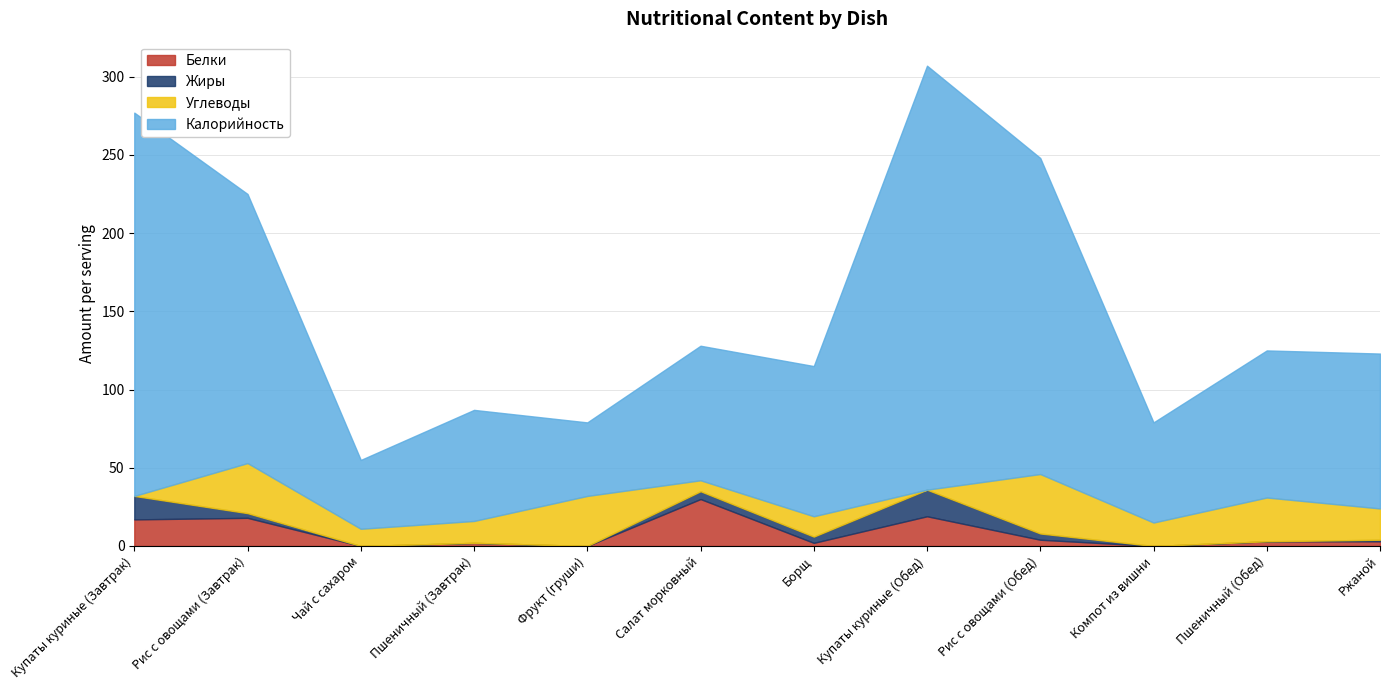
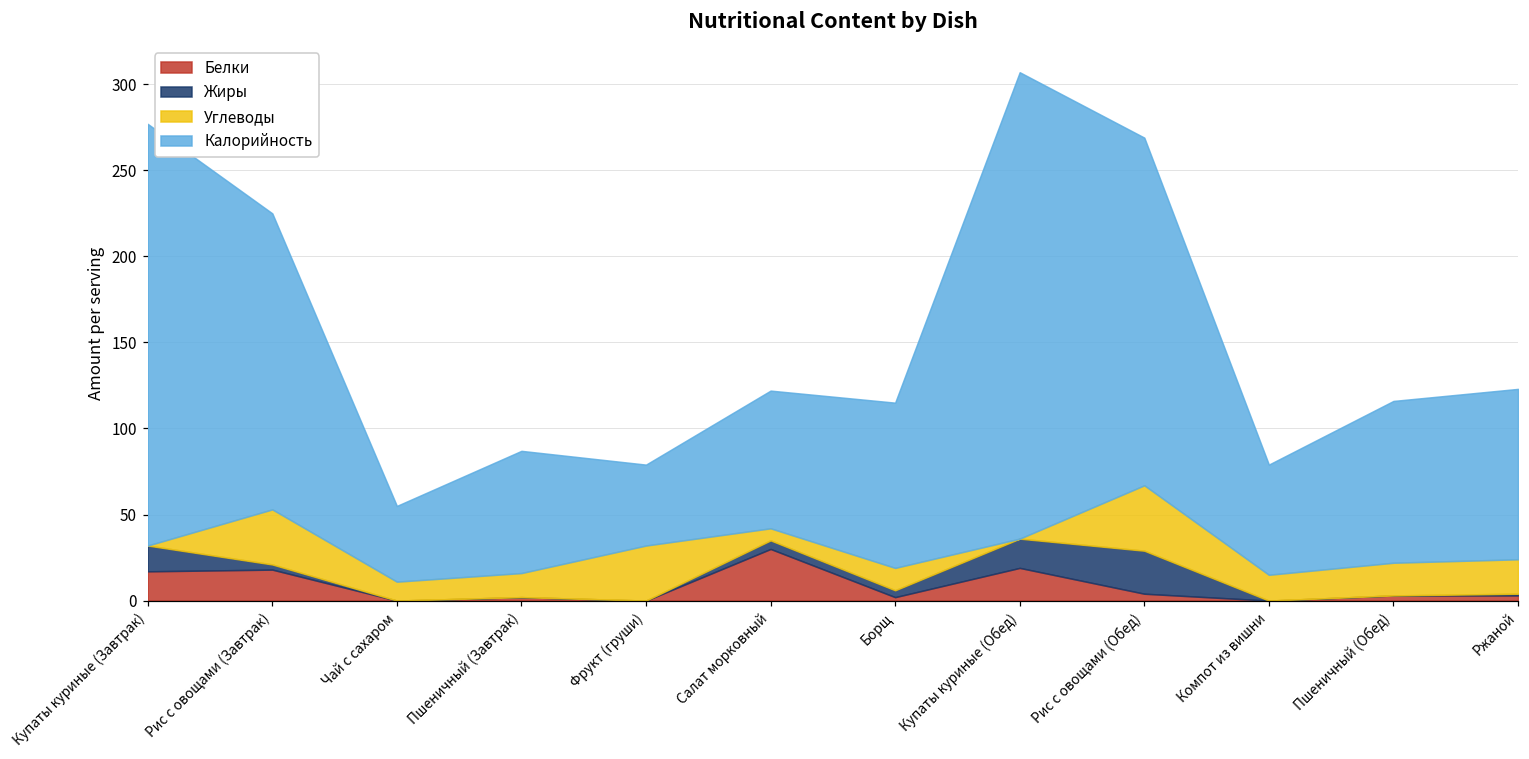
Калорийность, Салат морковный: 86 -> 80
Жиры, Рис с овощами (Обед): 4 -> 25
Углеводы, Пшеничный (Обед): 28 -> 19
